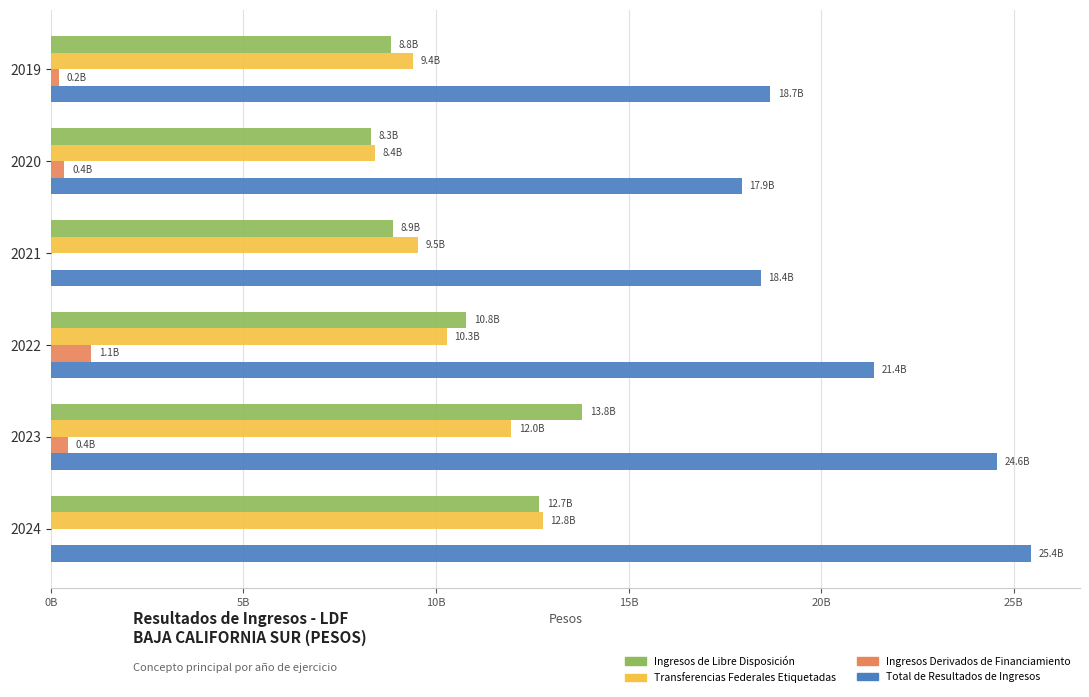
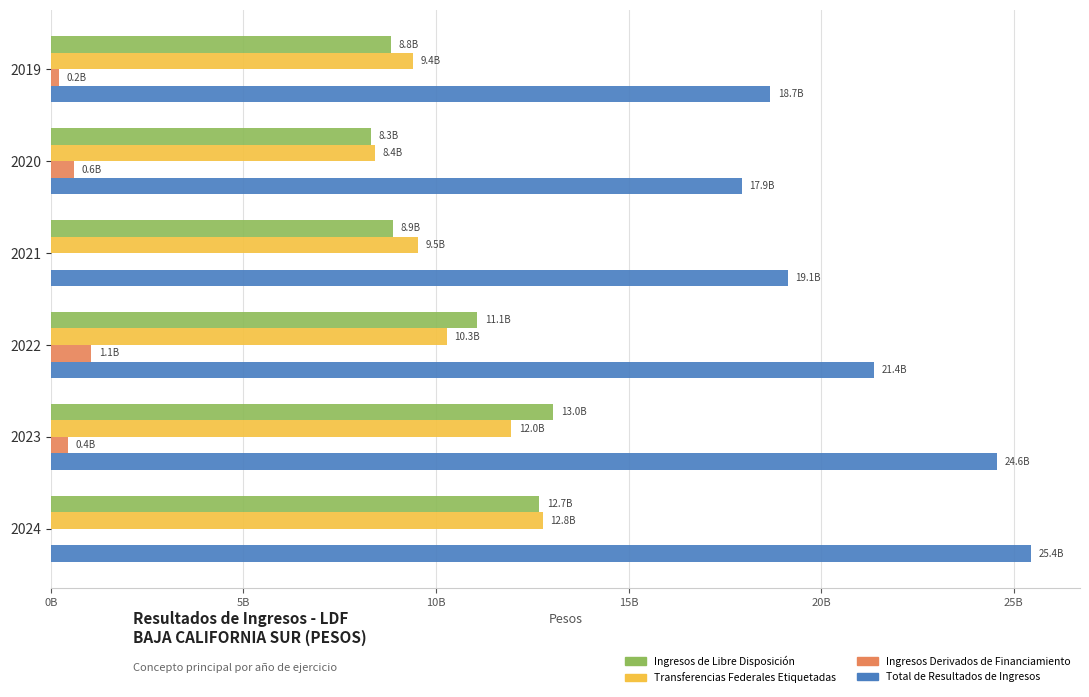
Ingresos Derivados de Financiamiento, 2020: 0.4B -> 0.6B
Total de Resultados de Ingresos, 2021: 18.4B -> 19.1B
Ingresos de Libre Disposición, 2022: 10.8B -> 11.1B
Ingresos de Libre Disposición, 2023: 13.8B -> 13.0B
